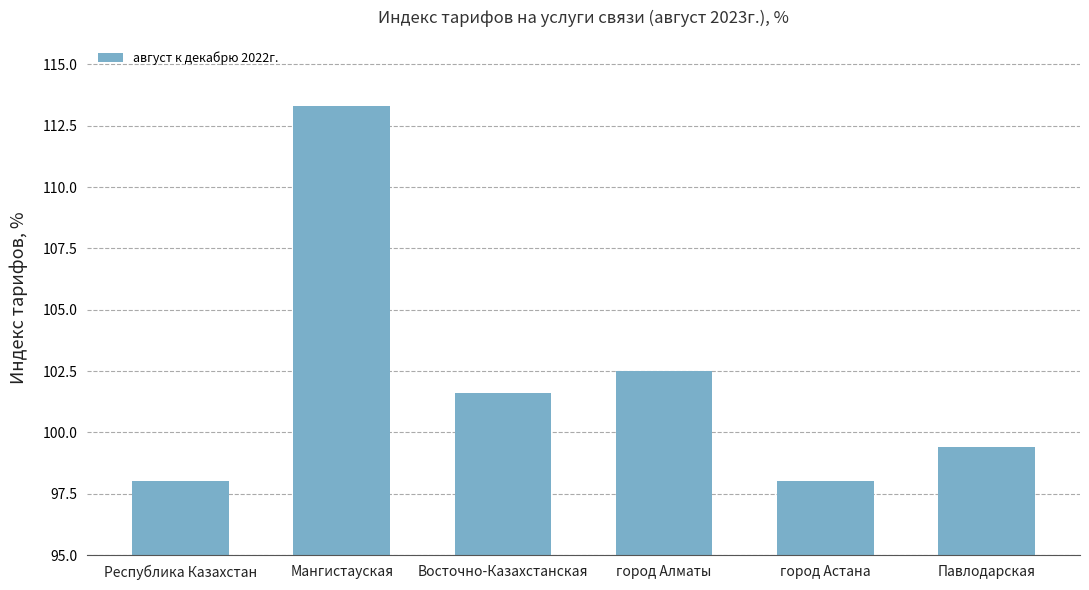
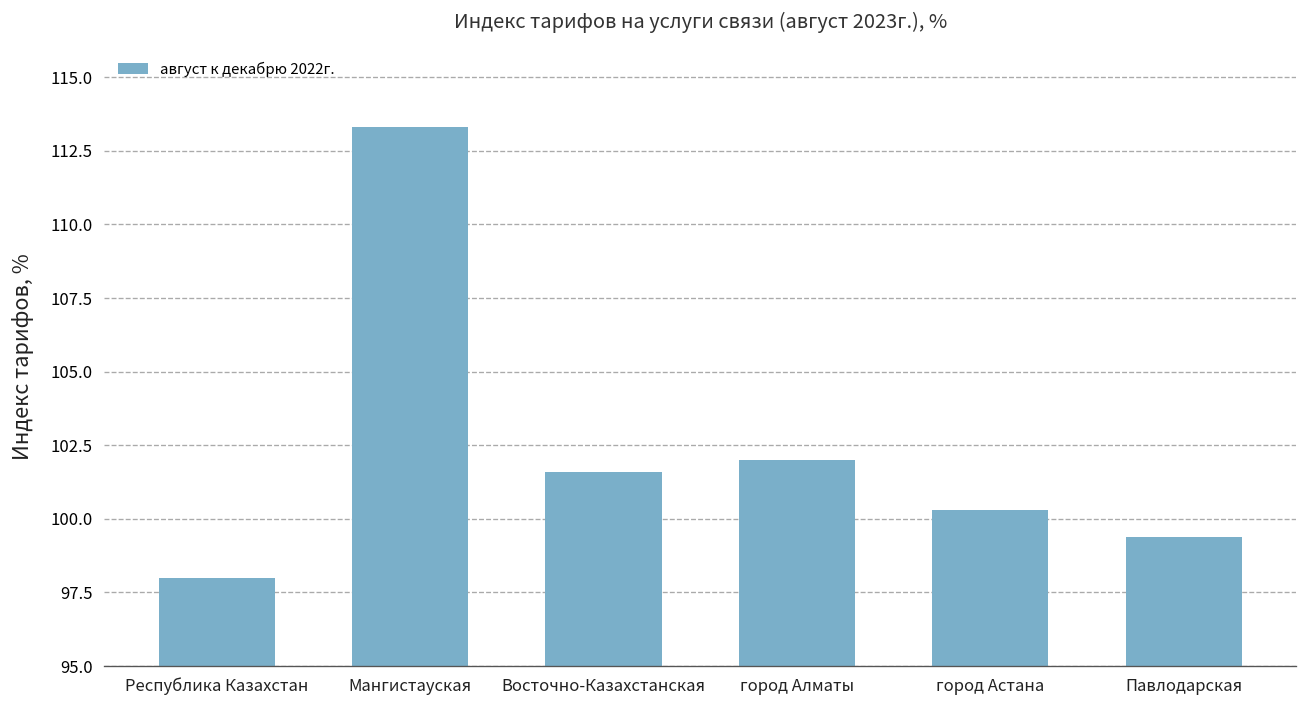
город Алматы: 102.5 -> 102.0
город Астана: 98.0 -> 100.3
